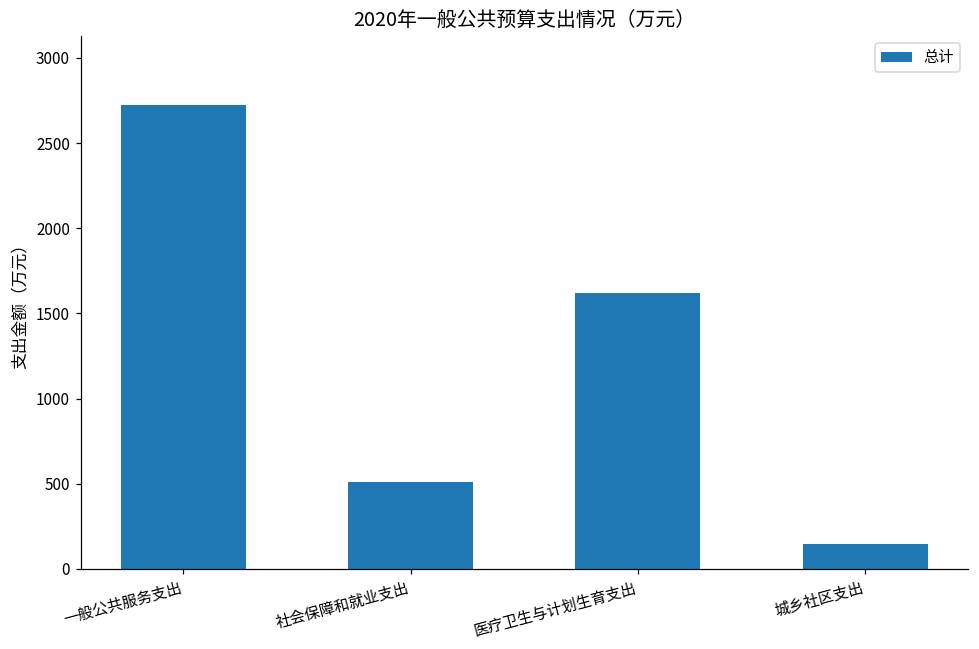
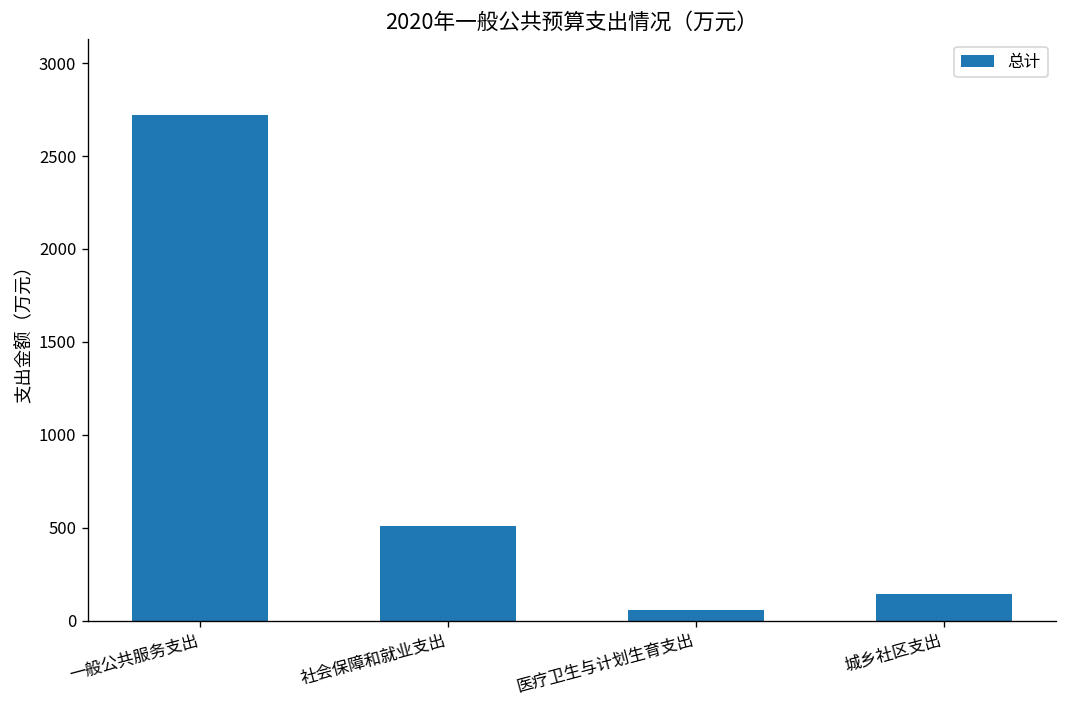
医疗卫生与计划生育支出: 1620 -> 60
